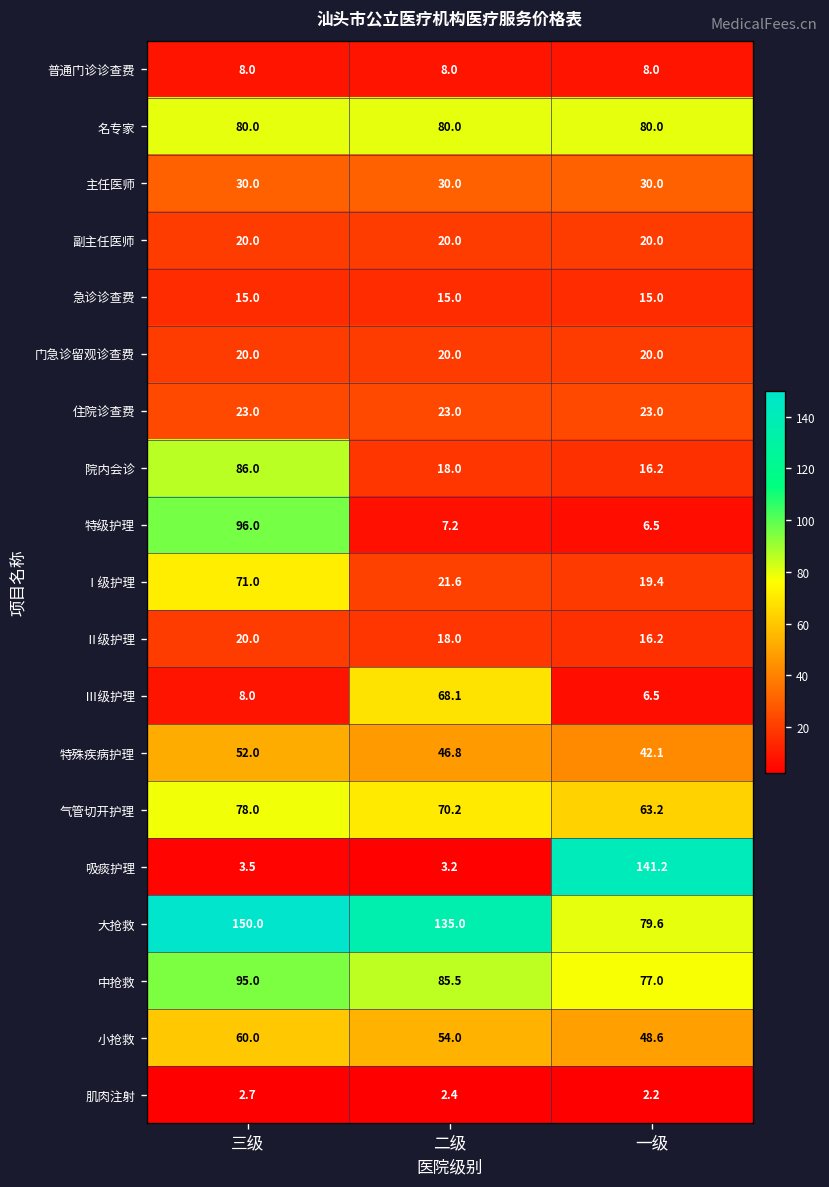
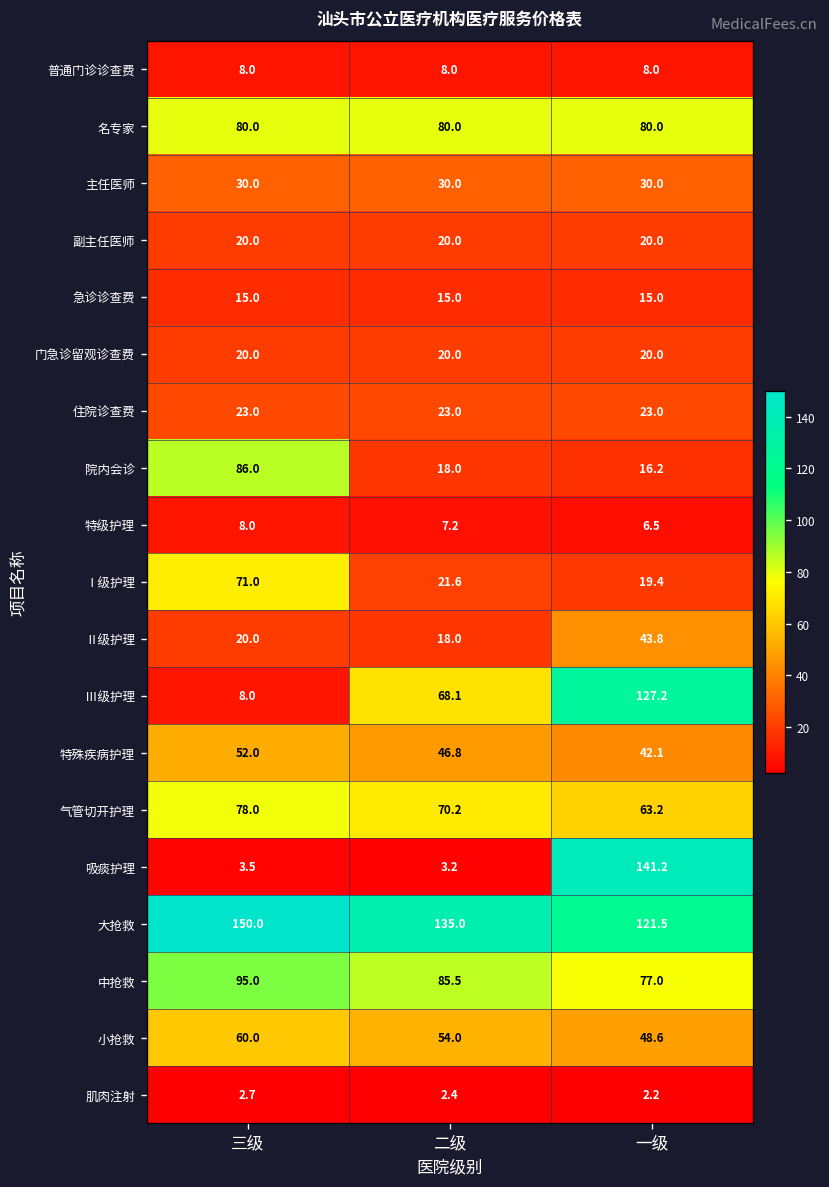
特级护理, 三级: 96.0 -> 8.0
Ⅱ级护理, 一级: 16.2 -> 43.8
Ⅲ级护理, 一级: 6.5 -> 127.2
大抢救, 一级: 79.6 -> 121.5
